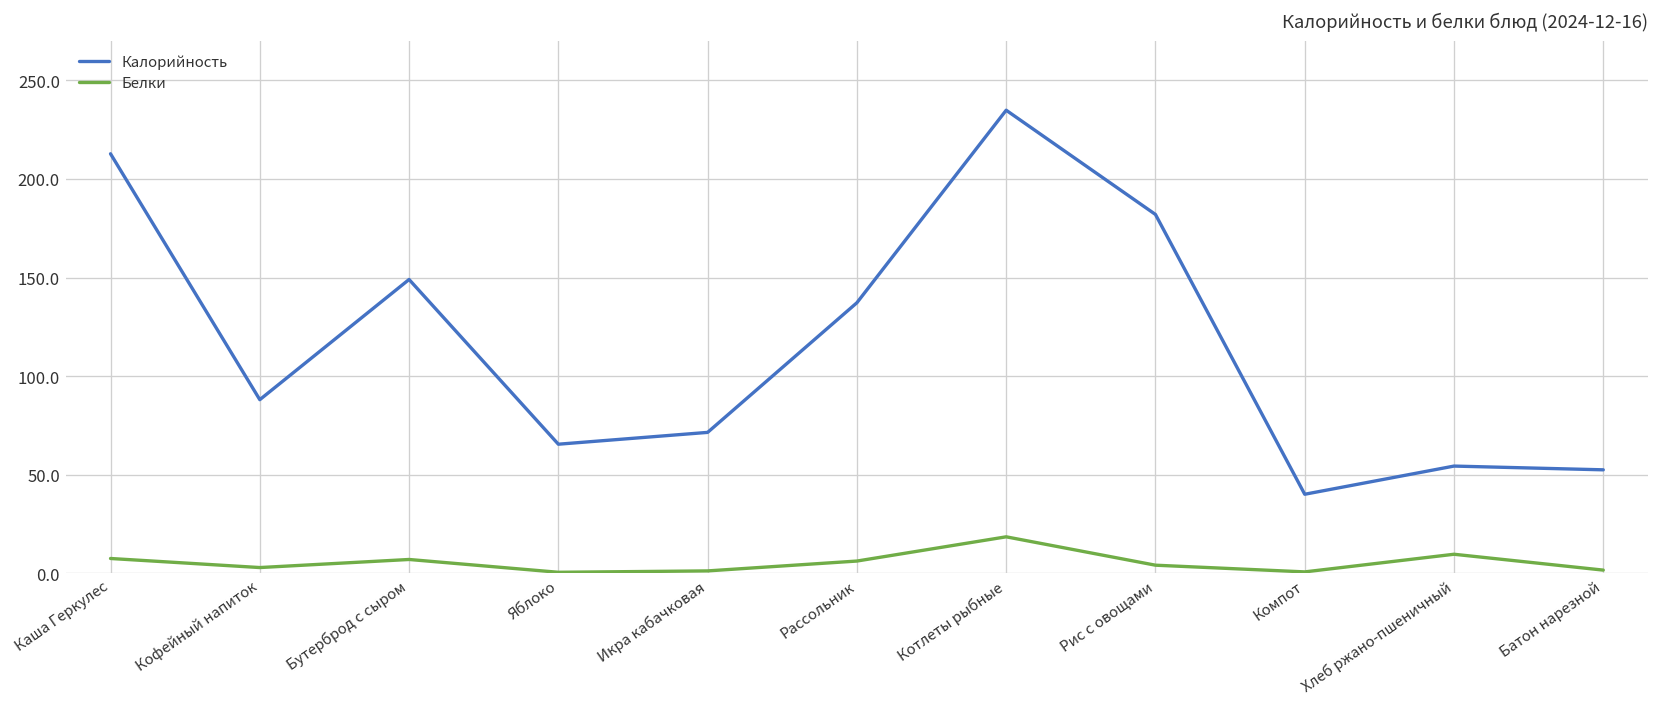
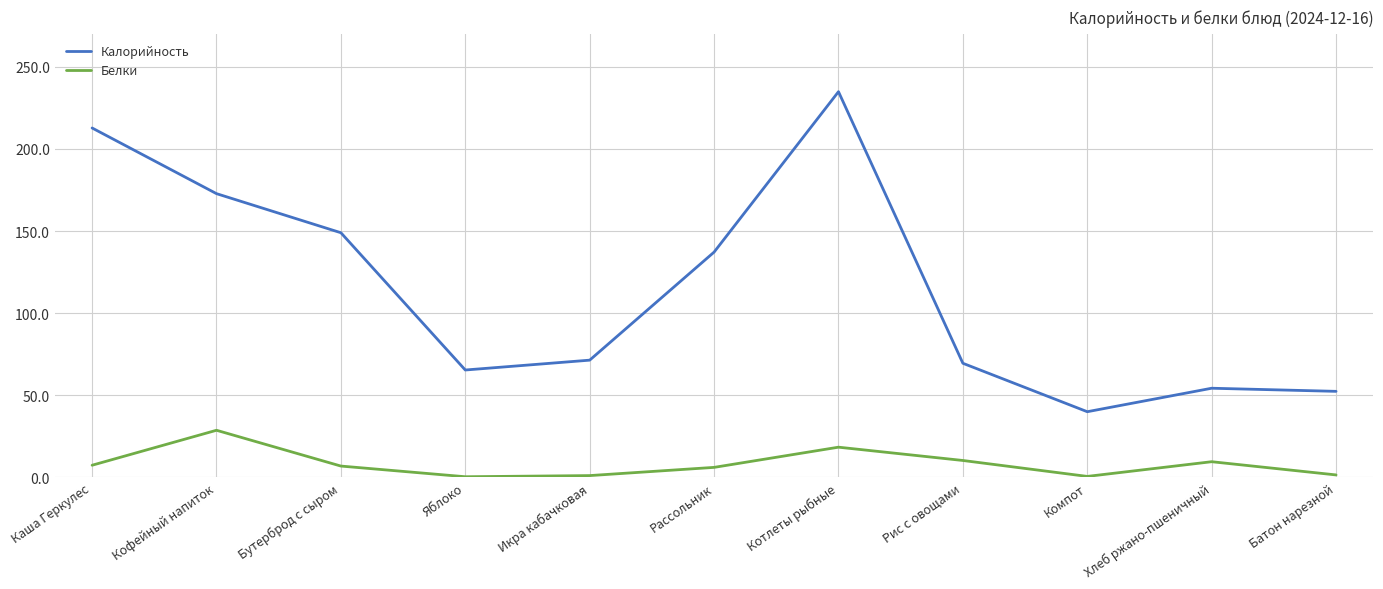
Калорийность, Кофейный напиток: 88 -> 173
Белки, Кофейный напиток: 3 -> 29
Калорийность, Рис с овощами: 182 -> 70
Белки, Рис с овощами: 4 -> 10
